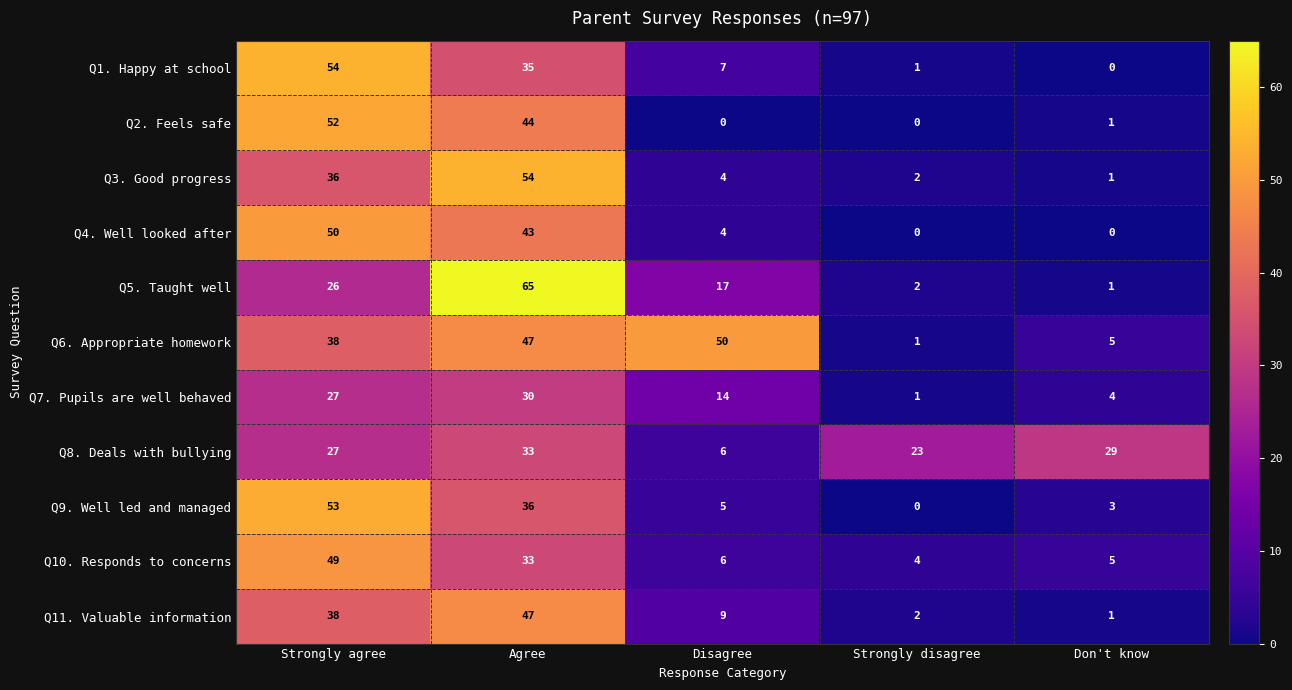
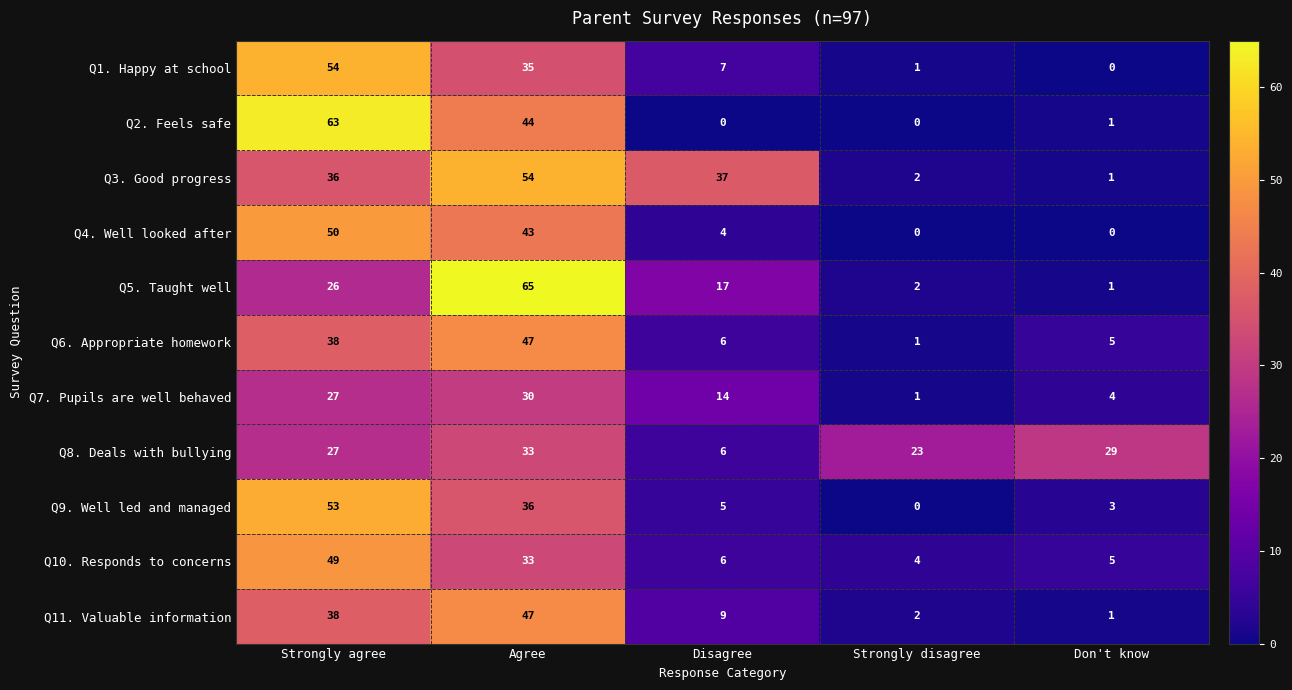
Q2. Feels safe, Strongly agree: 52 -> 63
Q3. Good progress, Disagree: 4 -> 37
Q6. Appropriate homework, Disagree: 50 -> 6
